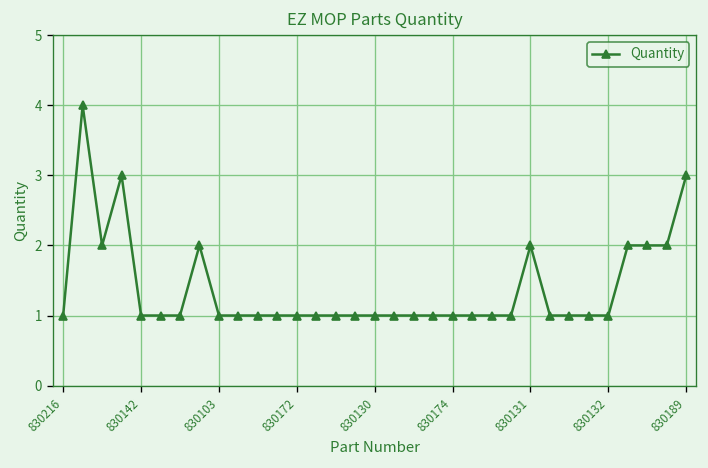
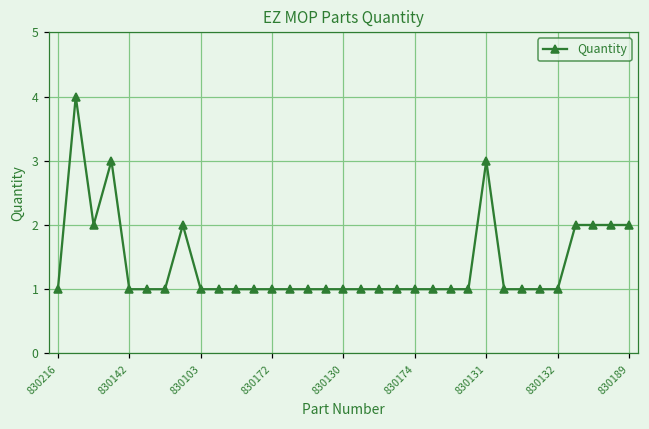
830131: 2 -> 3
830189: 3 -> 2
